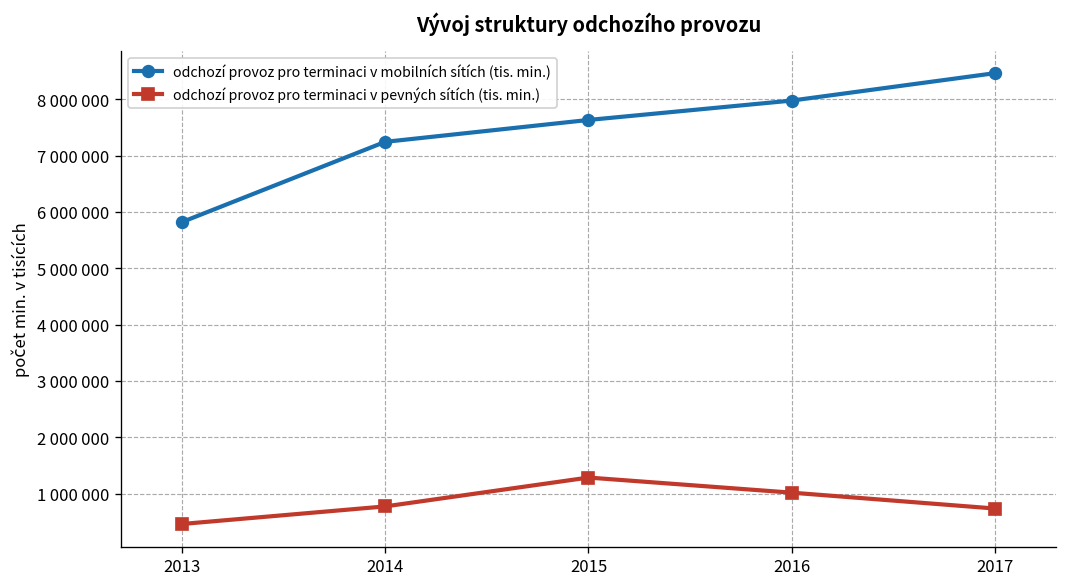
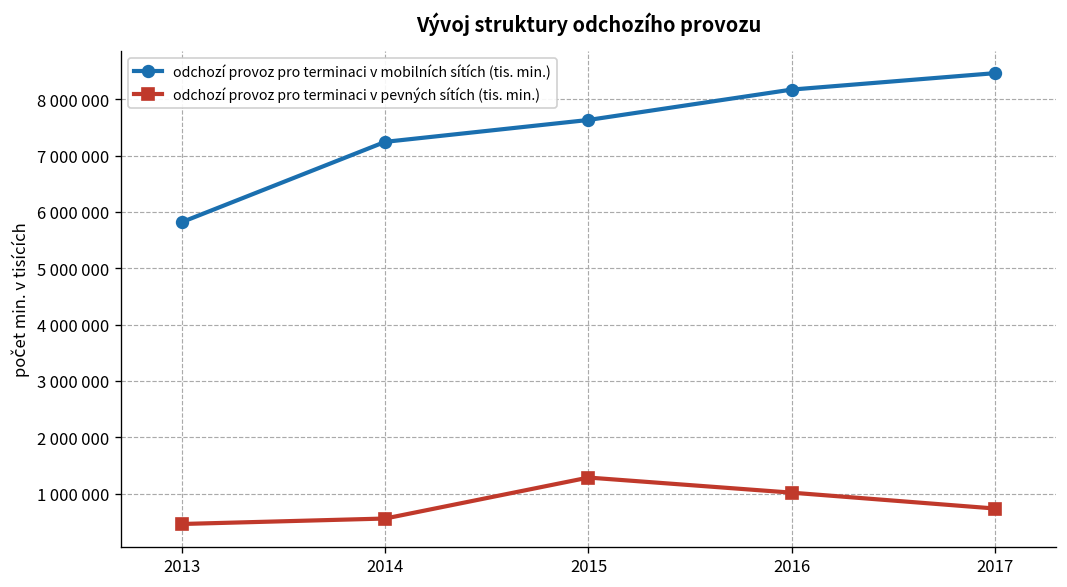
odchozí provoz pro terminaci v pevných sítích (tis. min.), 2014: 800000 -> 600000
odchozí provoz pro terminaci v mobilních sítích (tis. min.), 2016: 8000000 -> 8200000
